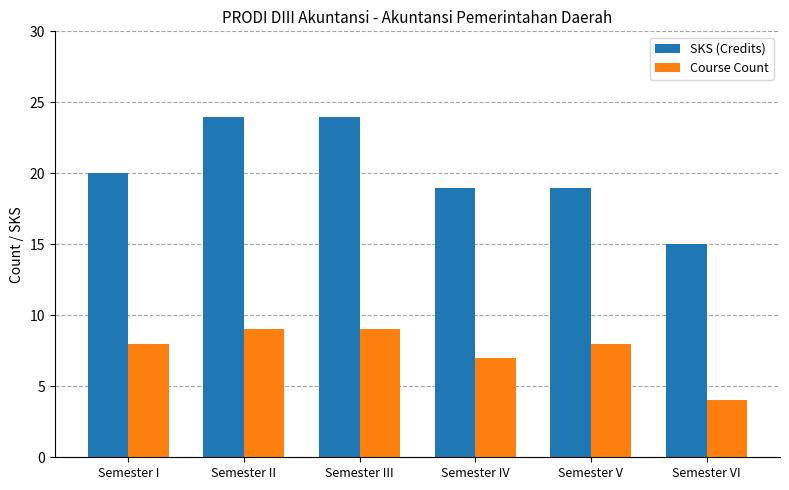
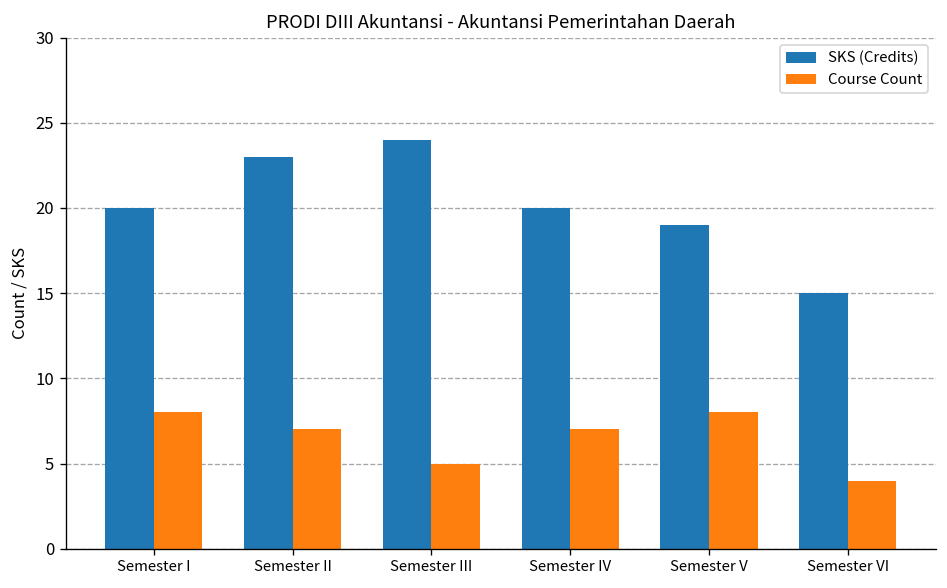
SKS (Credits), Semester II: 24 -> 23
Course Count, Semester II: 9 -> 7
Course Count, Semester III: 9 -> 5
SKS (Credits), Semester IV: 19 -> 20
